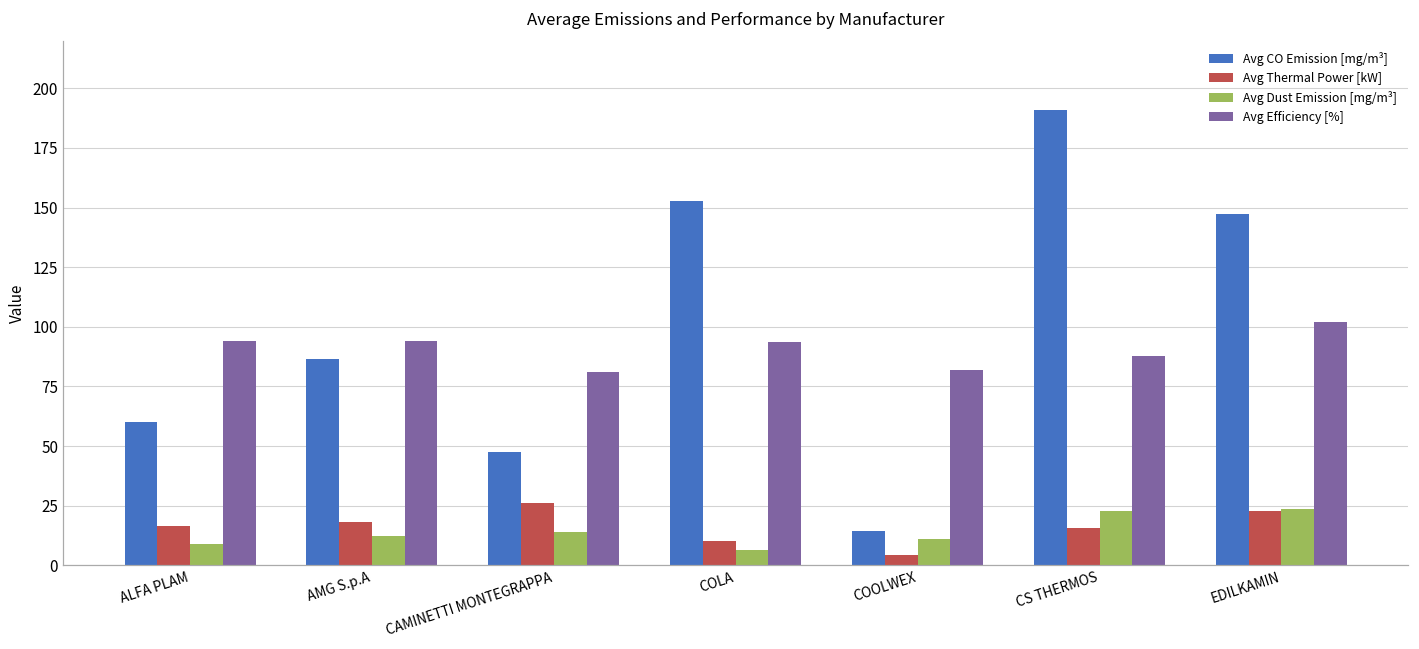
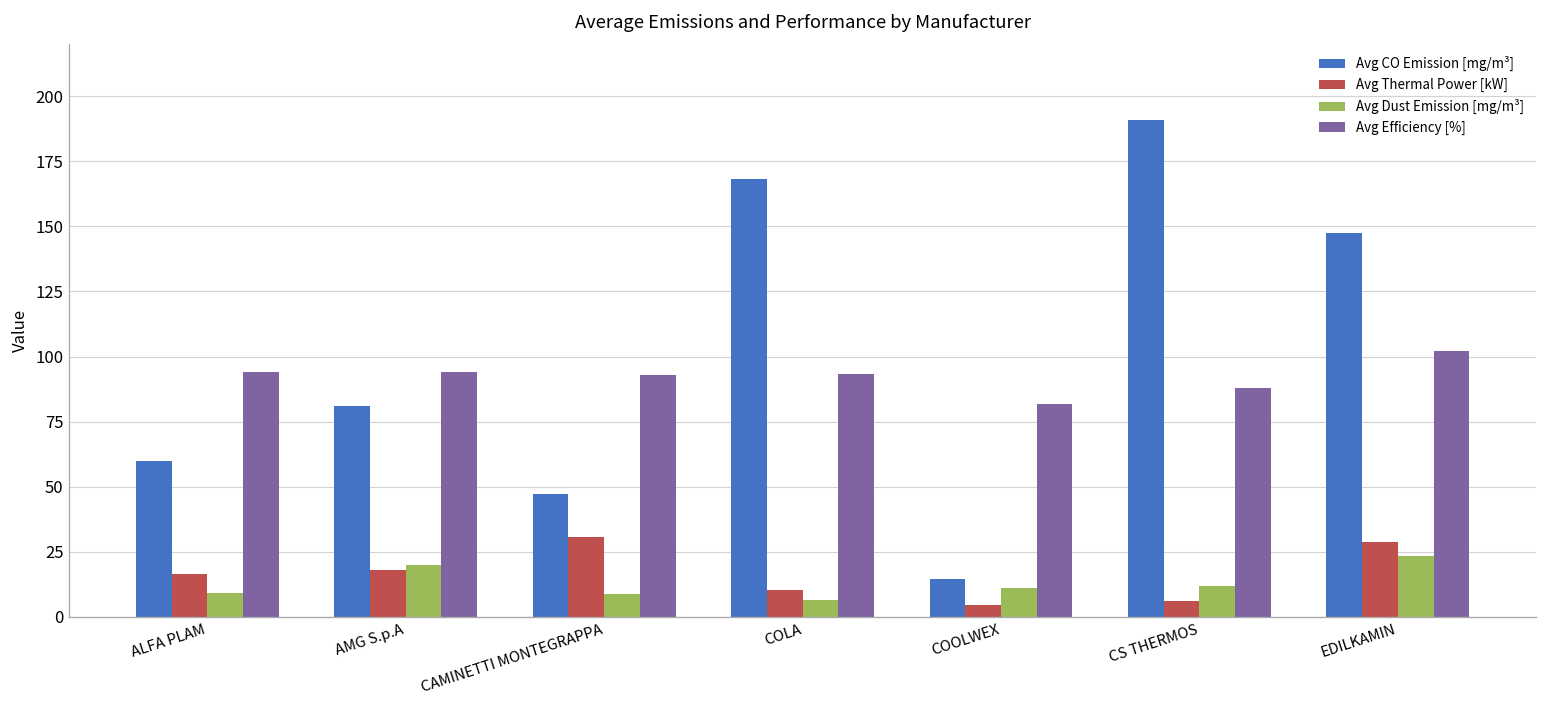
Avg CO Emission [mg/m³], AMG S.p.A: 87 -> 81
Avg Dust Emission [mg/m³], AMG S.p.A: 12 -> 20
Avg Thermal Power [kW], CAMINETTI MONTEGRAPPA: 26 -> 31
Avg Dust Emission [mg/m³], CAMINETTI MONTEGRAPPA: 14 -> 9
Avg Efficiency [%], CAMINETTI MONTEGRAPPA: 81 -> 93
Avg CO Emission [mg/m³], COLA: 153 -> 168
Avg Thermal Power [kW], CS THERMOS: 16 -> 6
Avg Dust Emission [mg/m³], CS THERMOS: 23 -> 12
Avg Thermal Power [kW], EDILKAMIN: 23 -> 29
